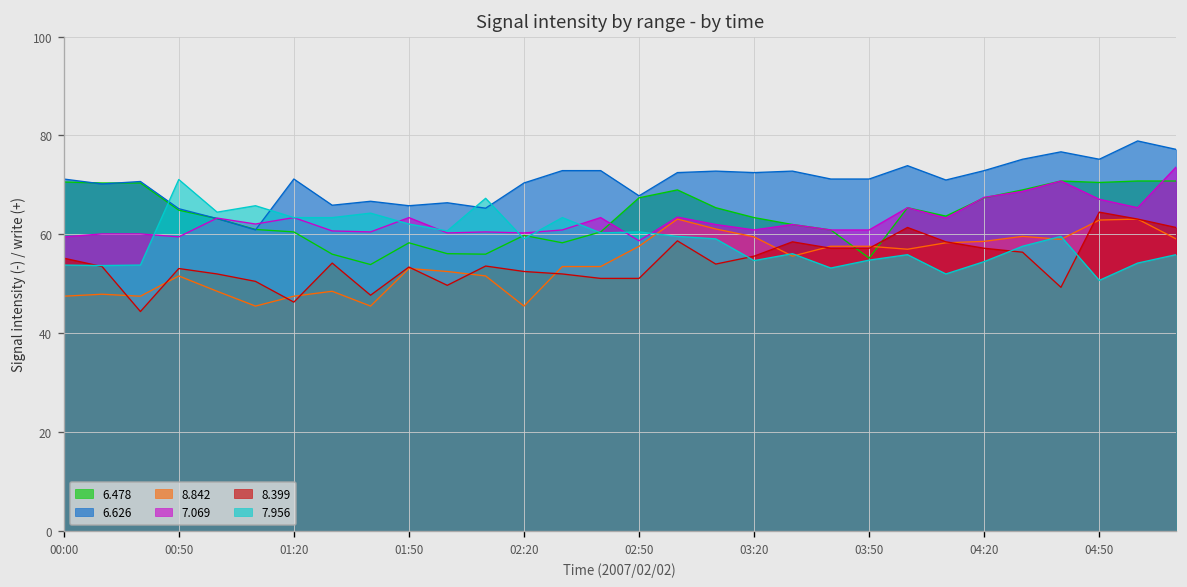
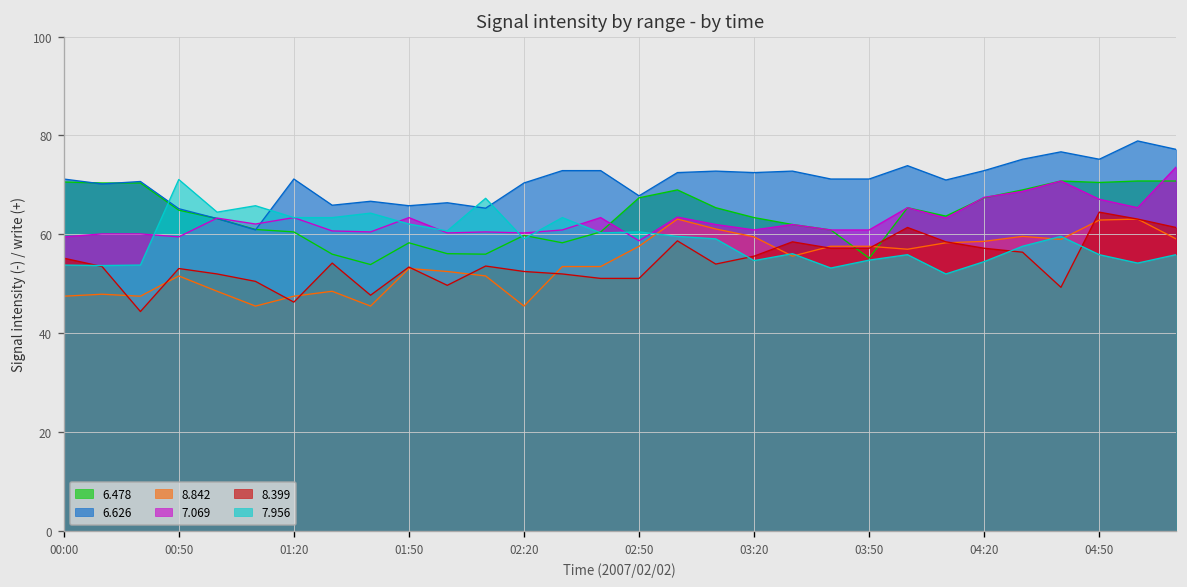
7.956, 04:50: 51 -> 56
